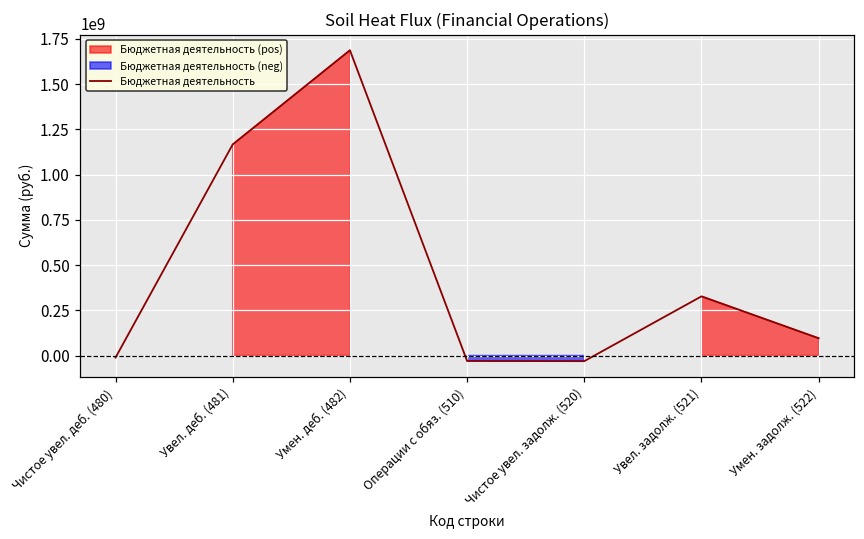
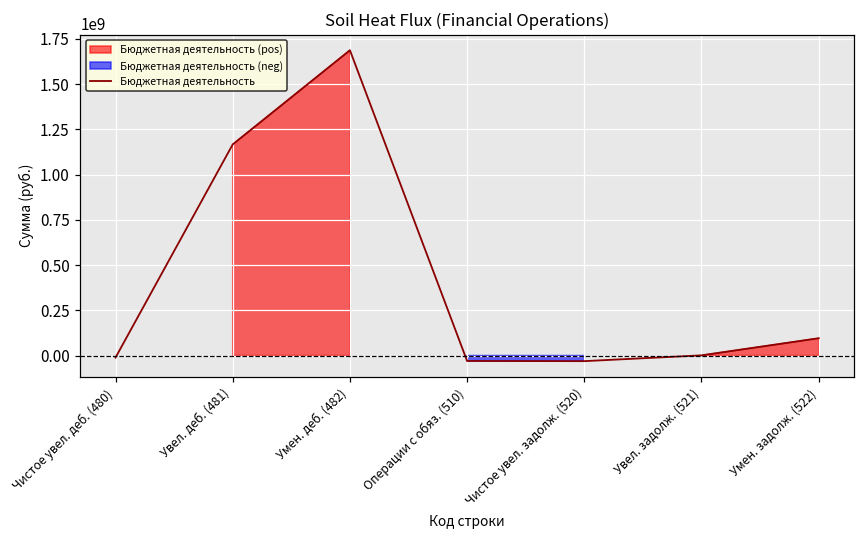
Увел. задолж. (521): 330000000 -> 0
